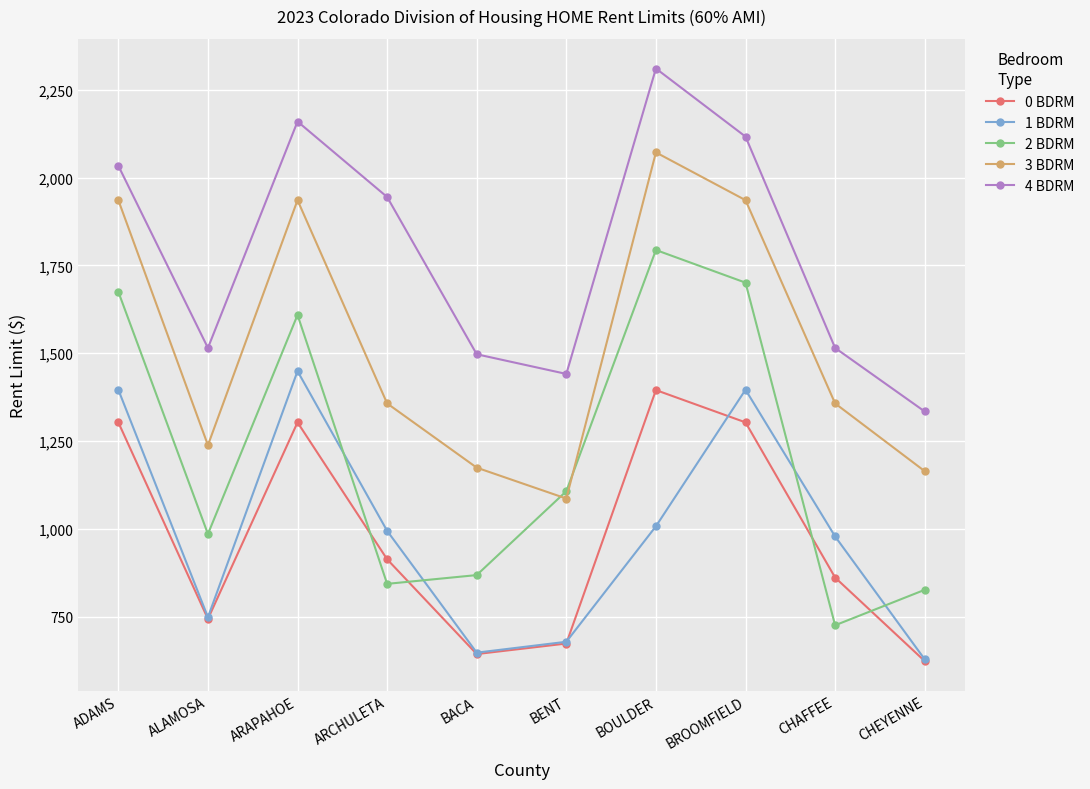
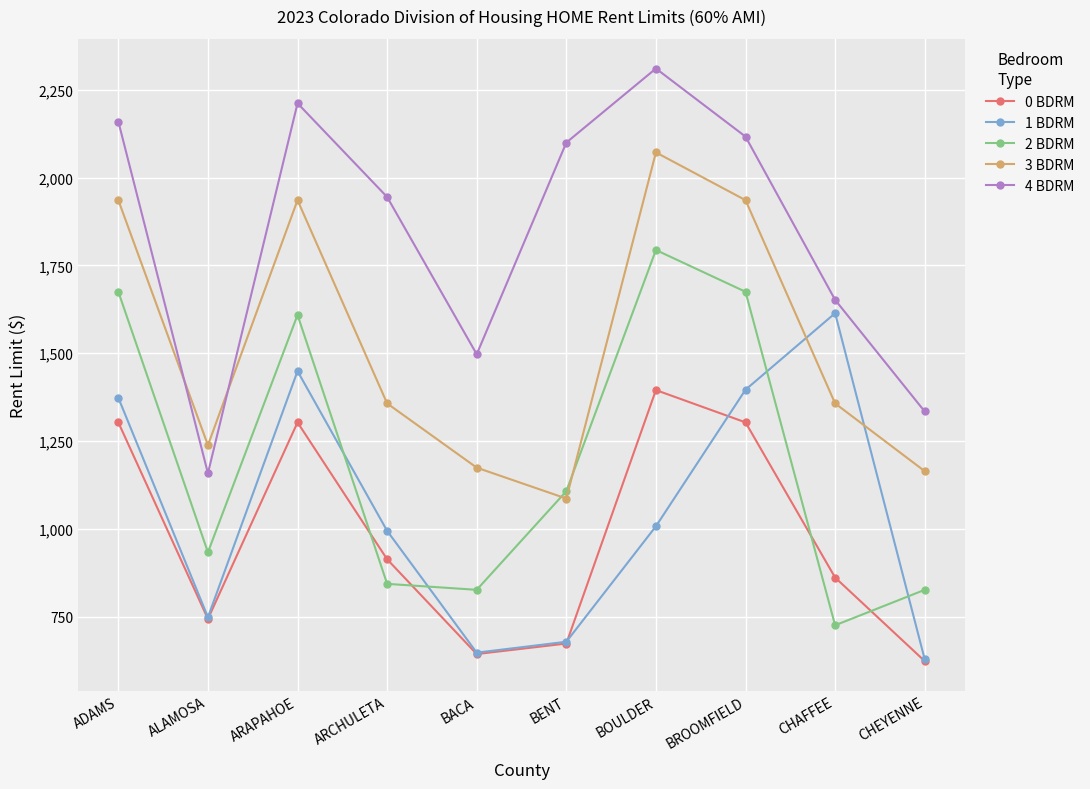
1 BDRM, ADAMS: 1,400 -> 1,370
4 BDRM, ADAMS: 2,030 -> 2,160
2 BDRM, ALAMOSA: 990 -> 930
4 BDRM, ALAMOSA: 1,520 -> 1,160
4 BDRM, ARAPAHOE: 2,160 -> 2,210
2 BDRM, BACA: 870 -> 830
4 BDRM, BENT: 1,440 -> 2,100
2 BDRM, BROOMFIELD: 1,700 -> 1,680
1 BDRM, CHAFFEE: 980 -> 1,610
4 BDRM, CHAFFEE: 1,520 -> 1,650
